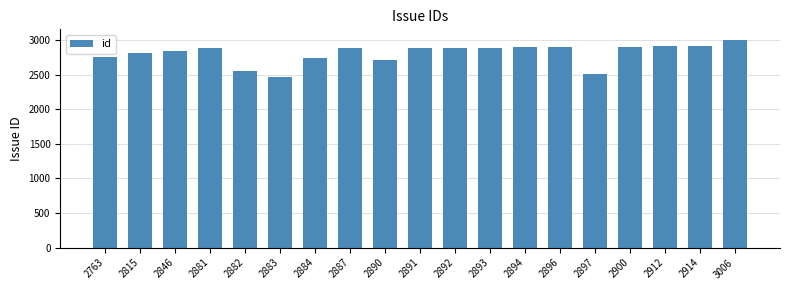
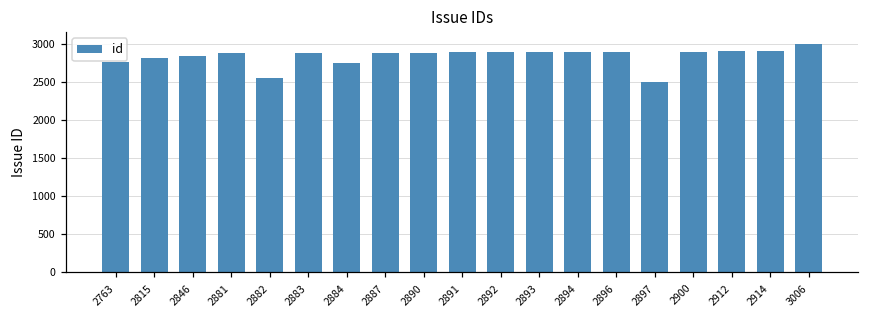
2883: 2500 -> 2900
2890: 2700 -> 2900
